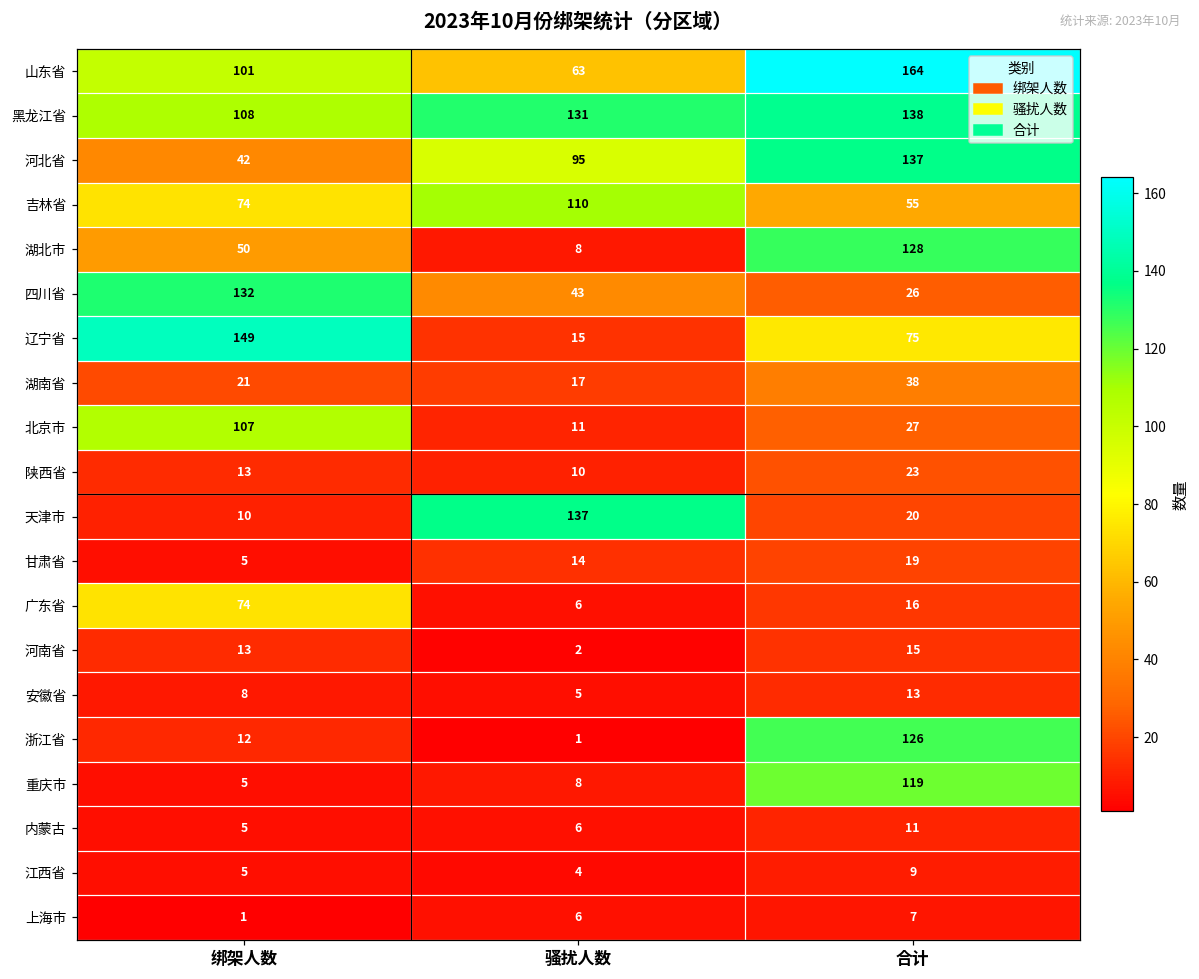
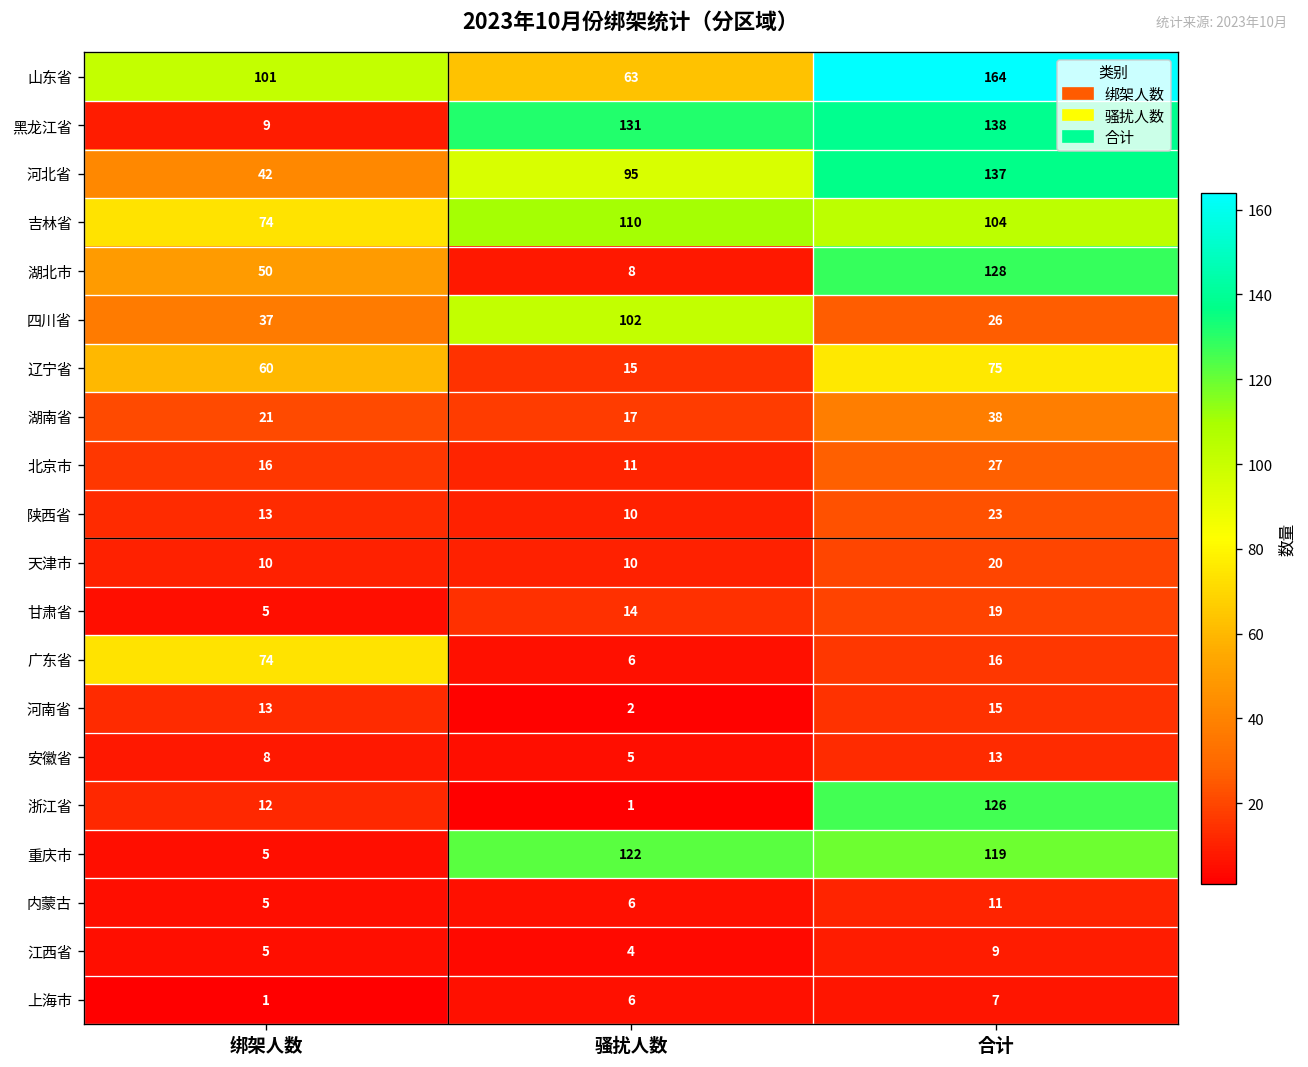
黑龙江省, 绑架人数: 108 -> 9
吉林省, 合计: 55 -> 104
四川省, 绑架人数: 132 -> 37
四川省, 骚扰人数: 43 -> 102
辽宁省, 绑架人数: 149 -> 60
北京市, 绑架人数: 107 -> 16
天津市, 骚扰人数: 137 -> 10
重庆市, 骚扰人数: 8 -> 122
